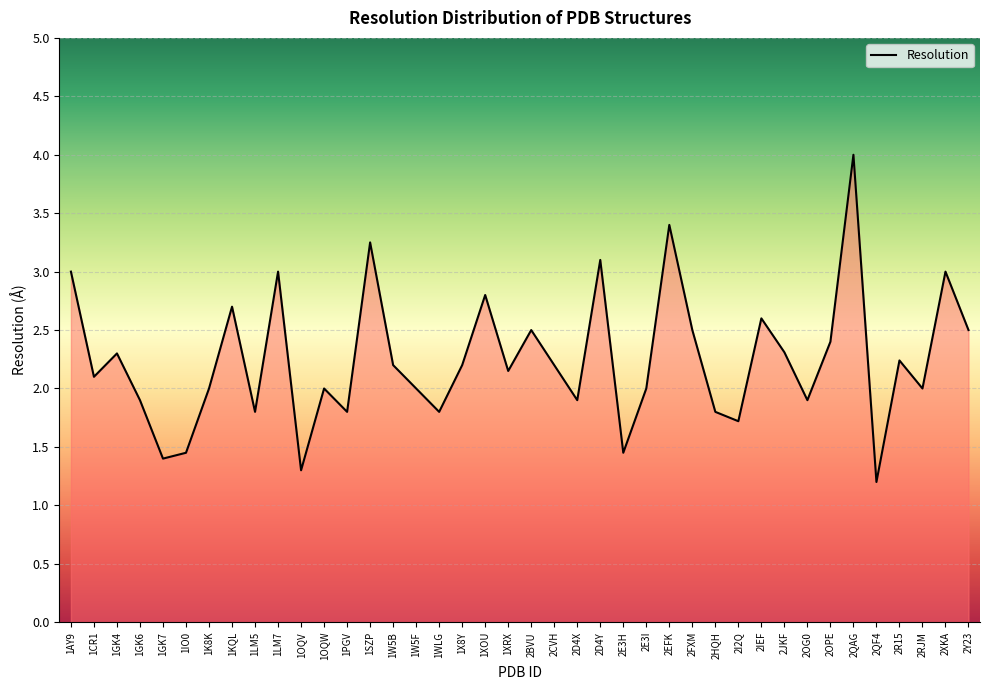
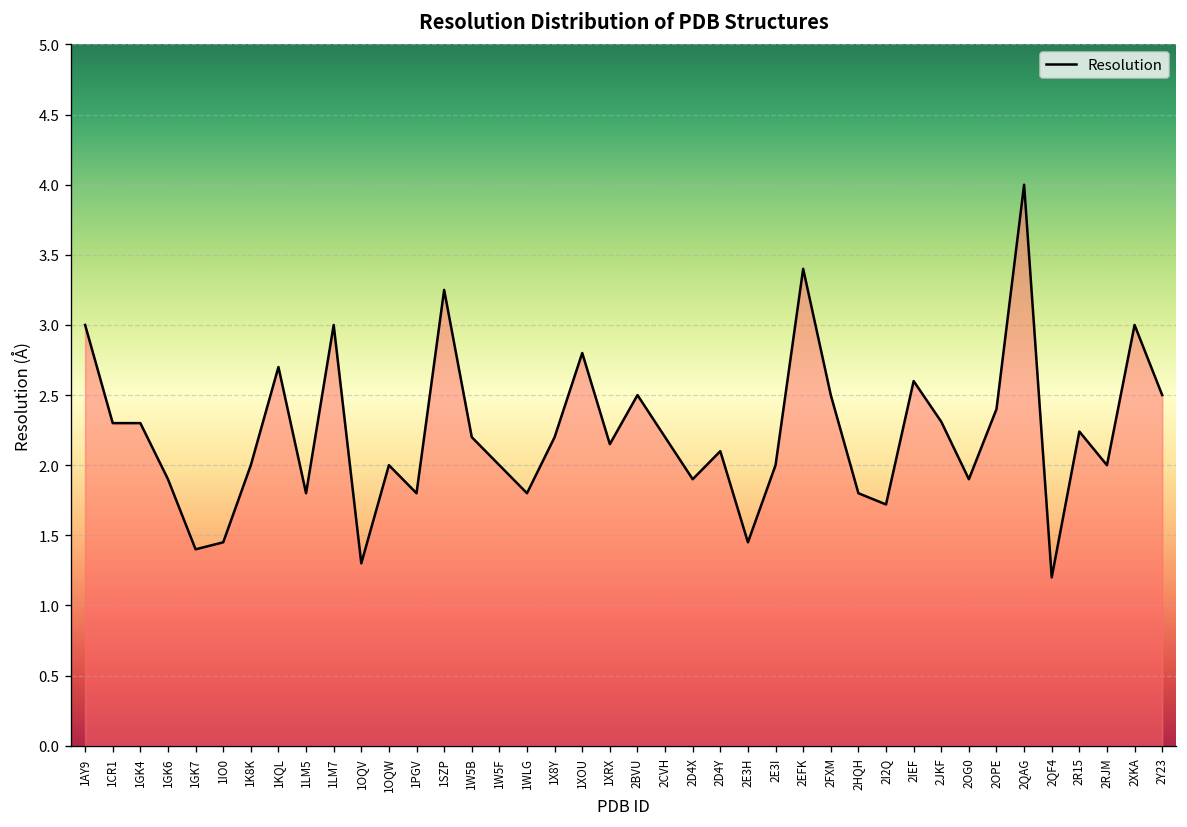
1CR1: 2.1 -> 2.3
2D4Y: 3.1 -> 2.1
